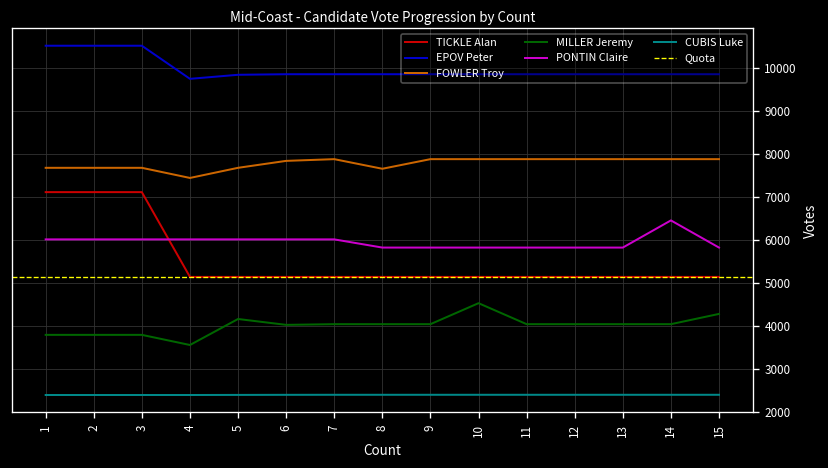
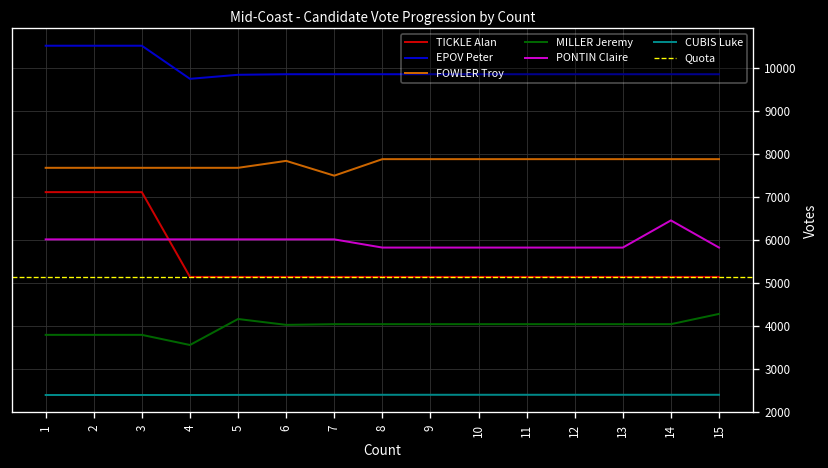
FOWLER Troy, 4: 7400 -> 7700
FOWLER Troy, 7: 7900 -> 7500
FOWLER Troy, 8: 7700 -> 7900
MILLER Jeremy, 10: 4500 -> 4000
